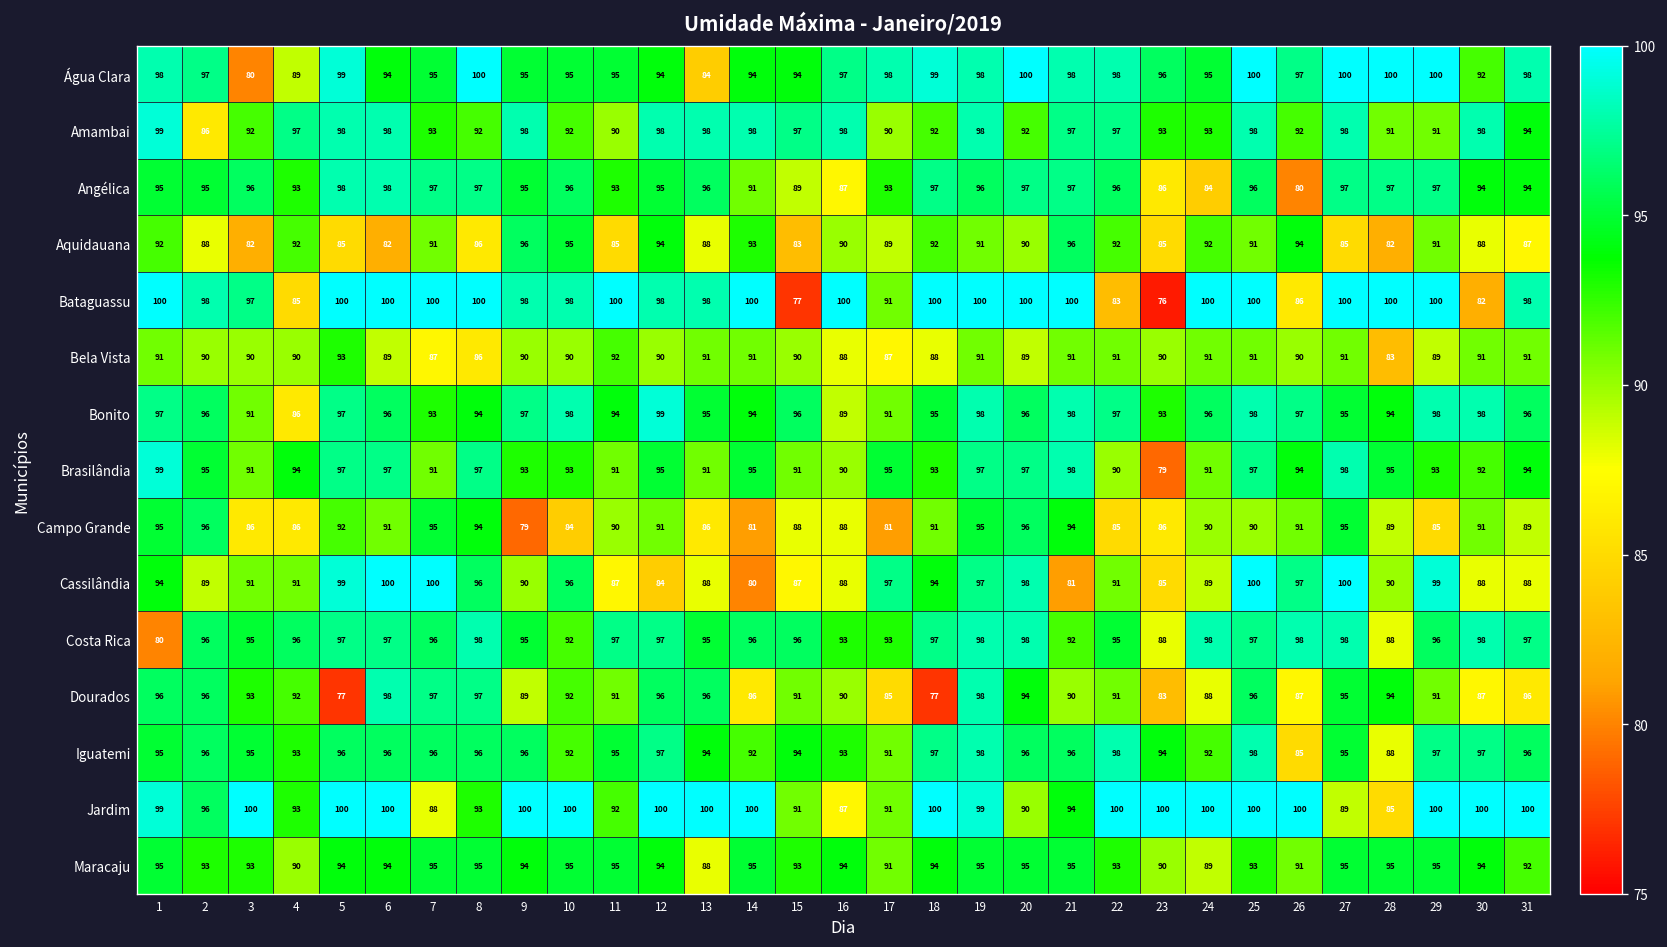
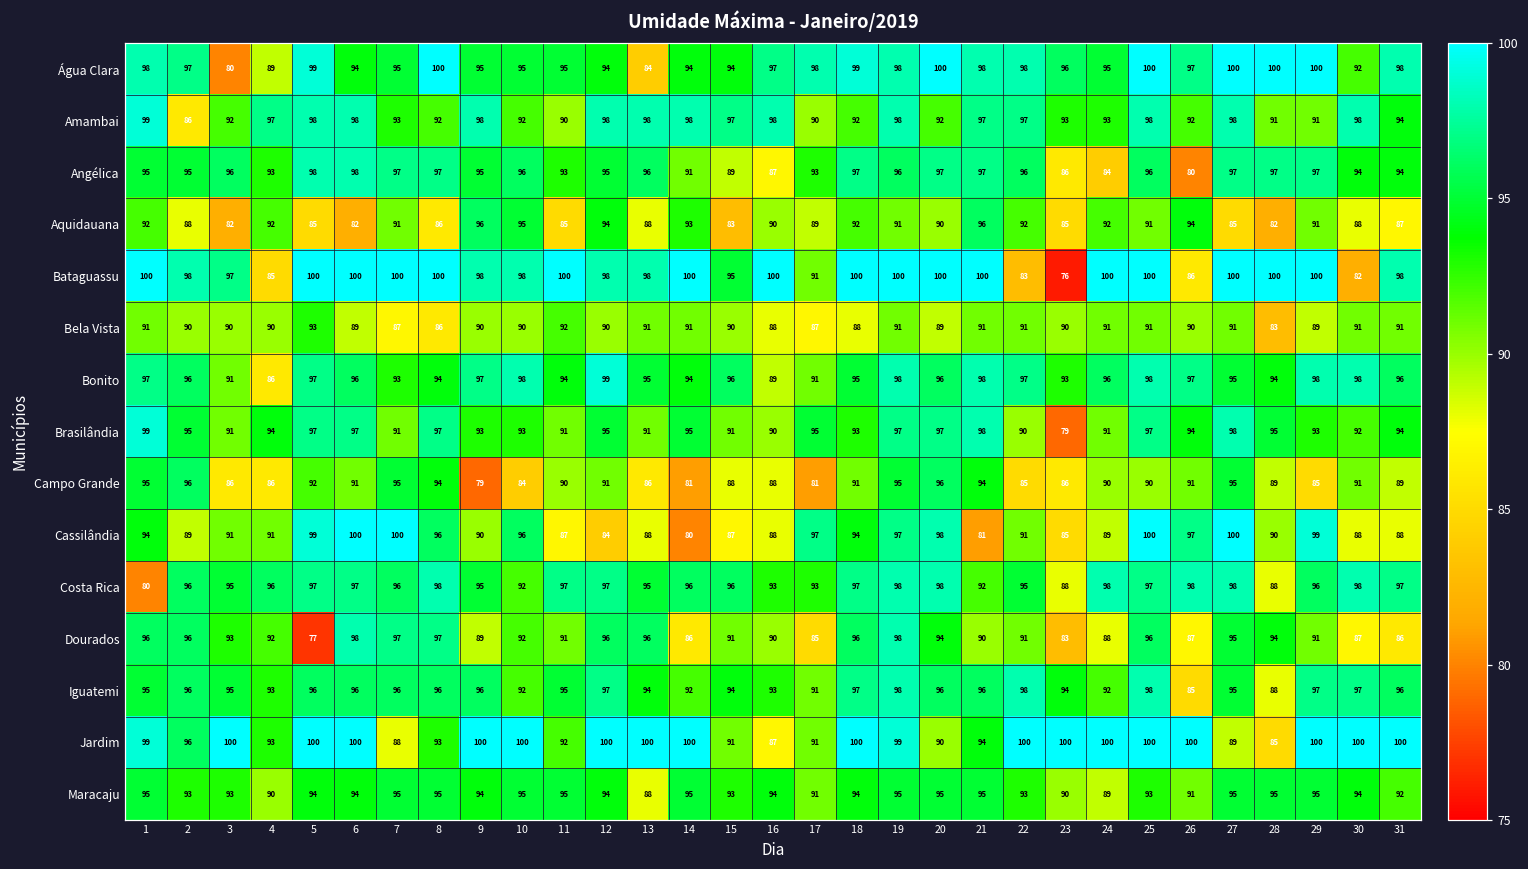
Bataguassu, 15: 77 -> 95
Dourados, 18: 77 -> 96
